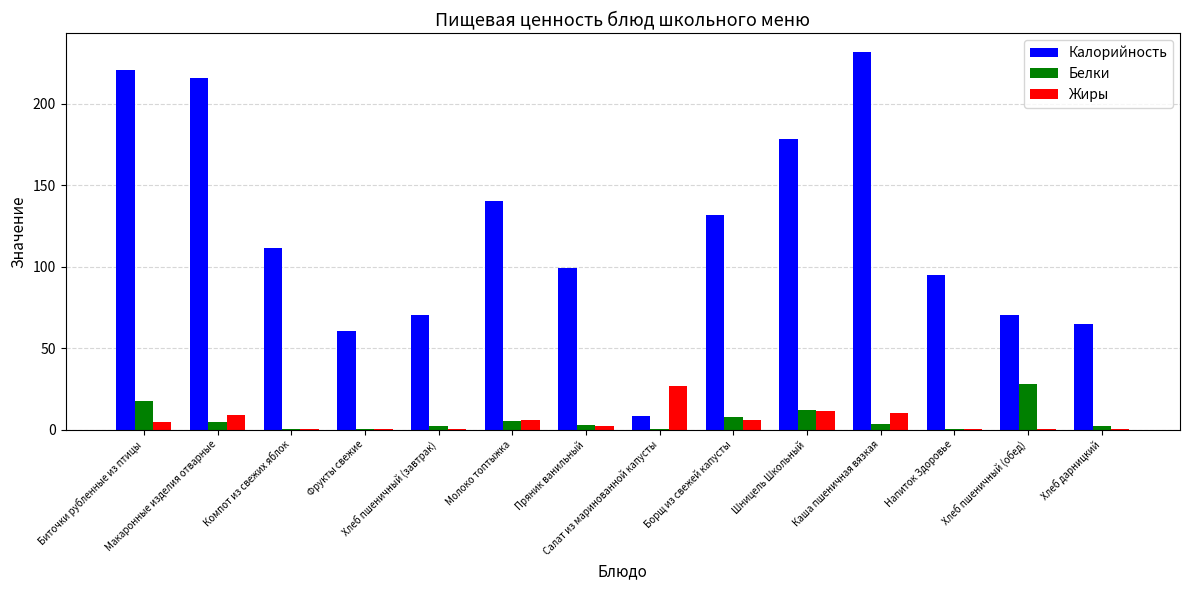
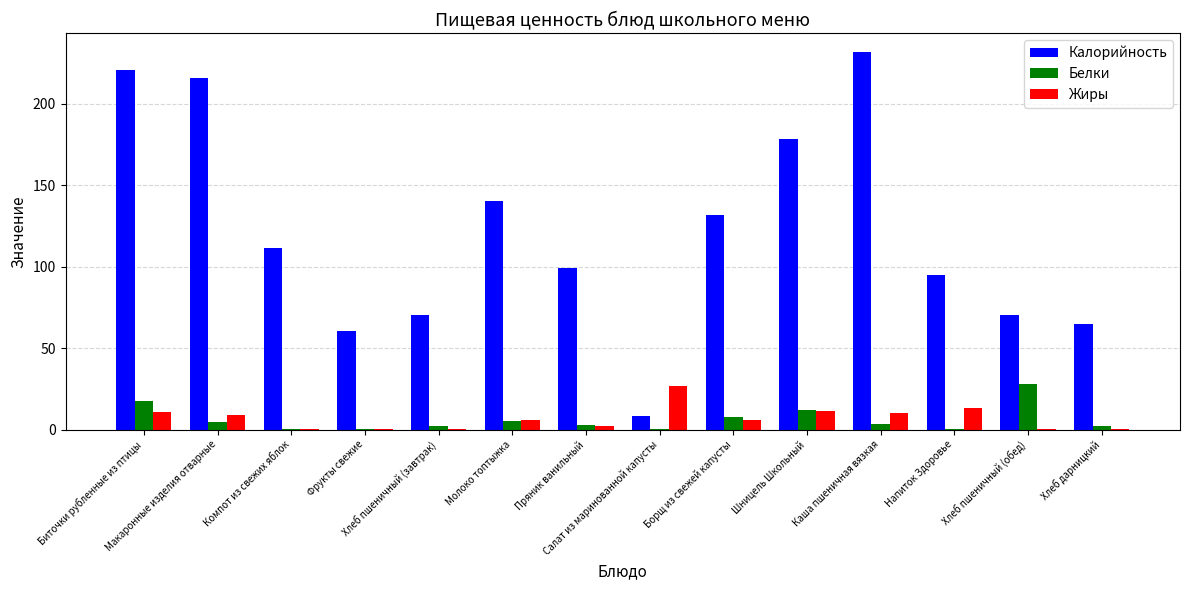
Жиры, Биточки рубленные из птицы: 5 -> 11
Жиры, Напиток Здоровье: 0 -> 13
